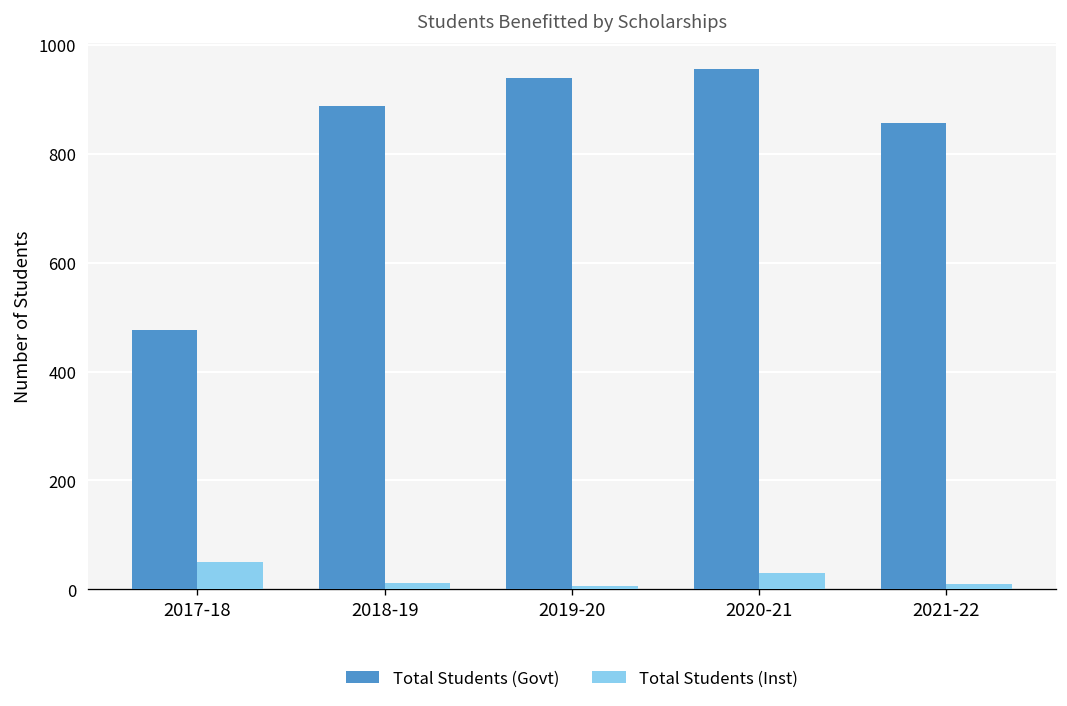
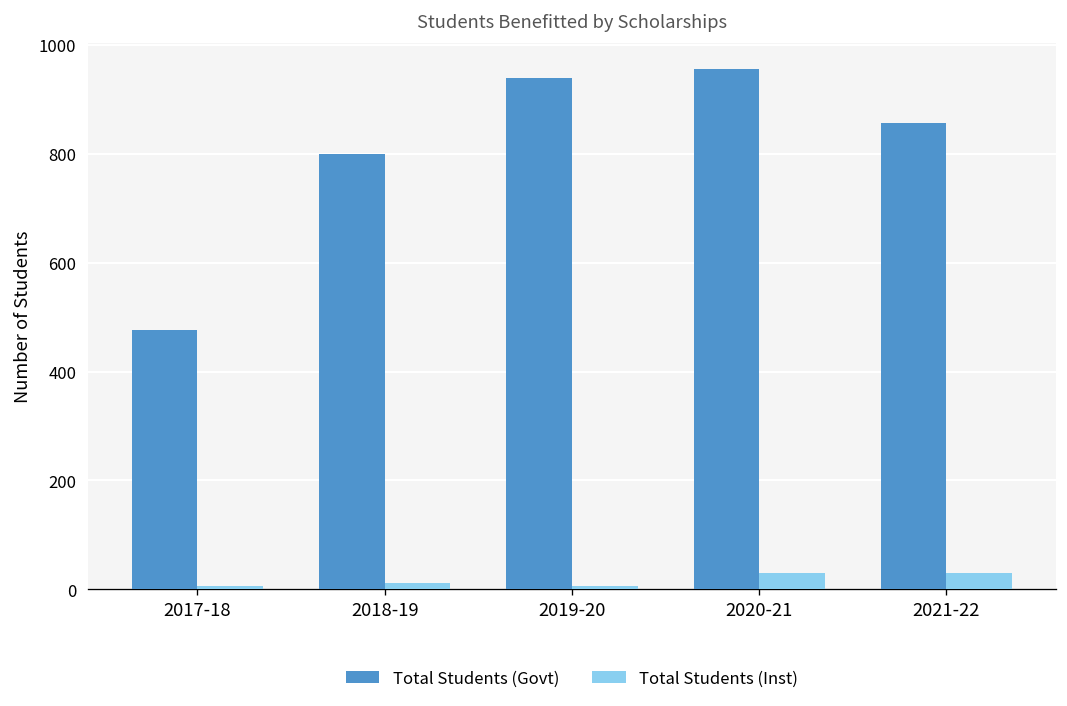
Total Students (Inst), 2017-18: 50 -> 10
Total Students (Govt), 2018-19: 890 -> 800
Total Students (Inst), 2021-22: 10 -> 30
